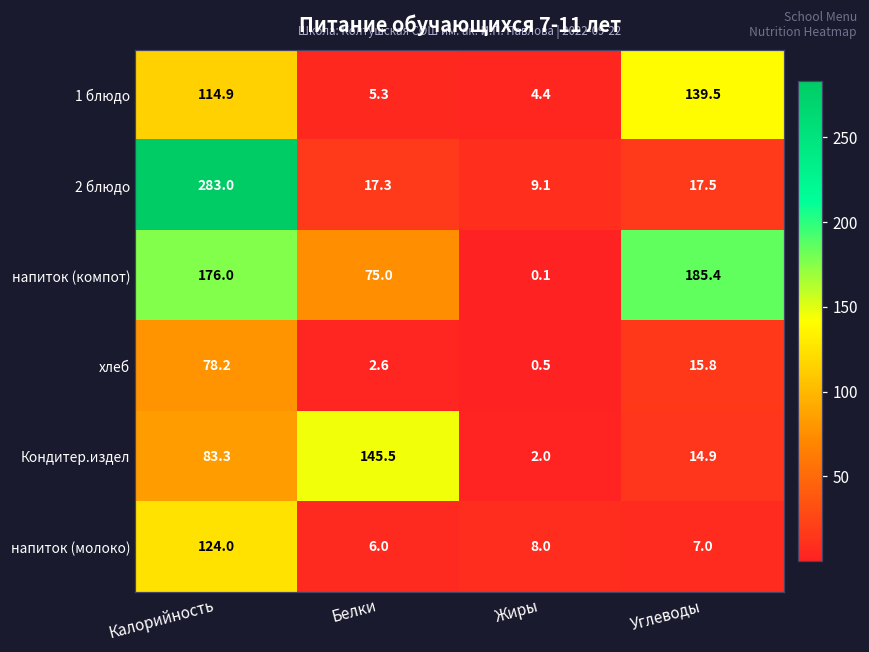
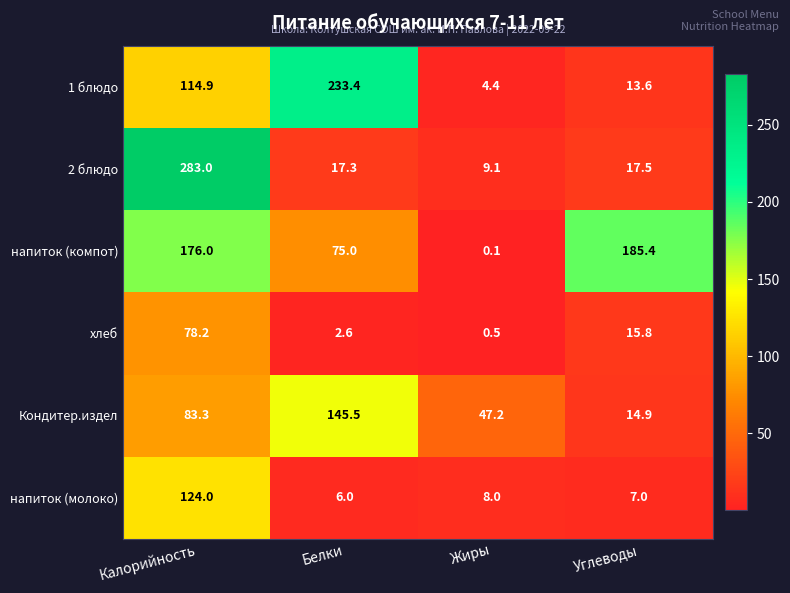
1 блюдо, Белки: 5.3 -> 233.4
1 блюдо, Углеводы: 139.5 -> 13.6
Кондитер.издел, Жиры: 2.0 -> 47.2
